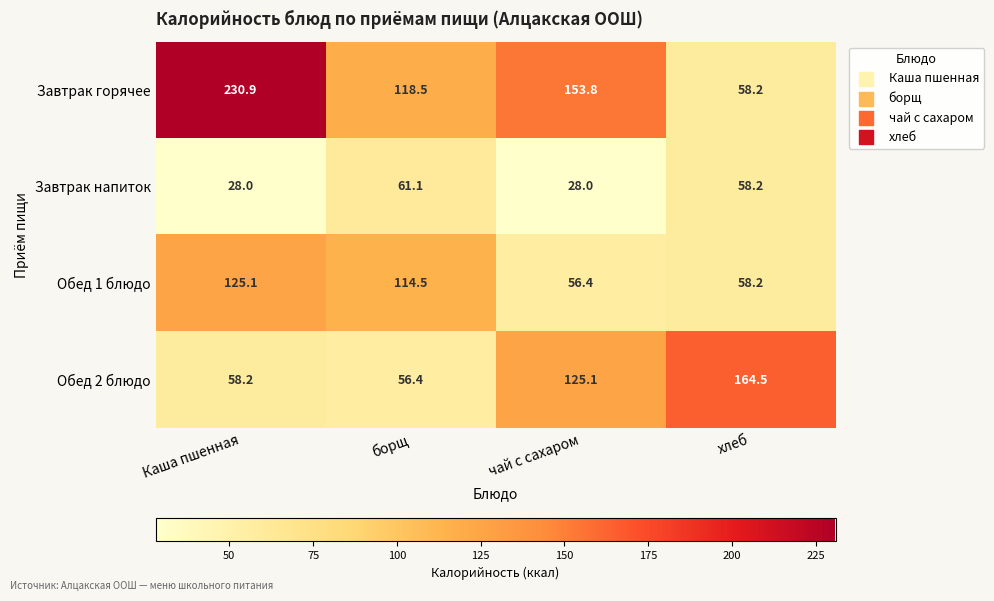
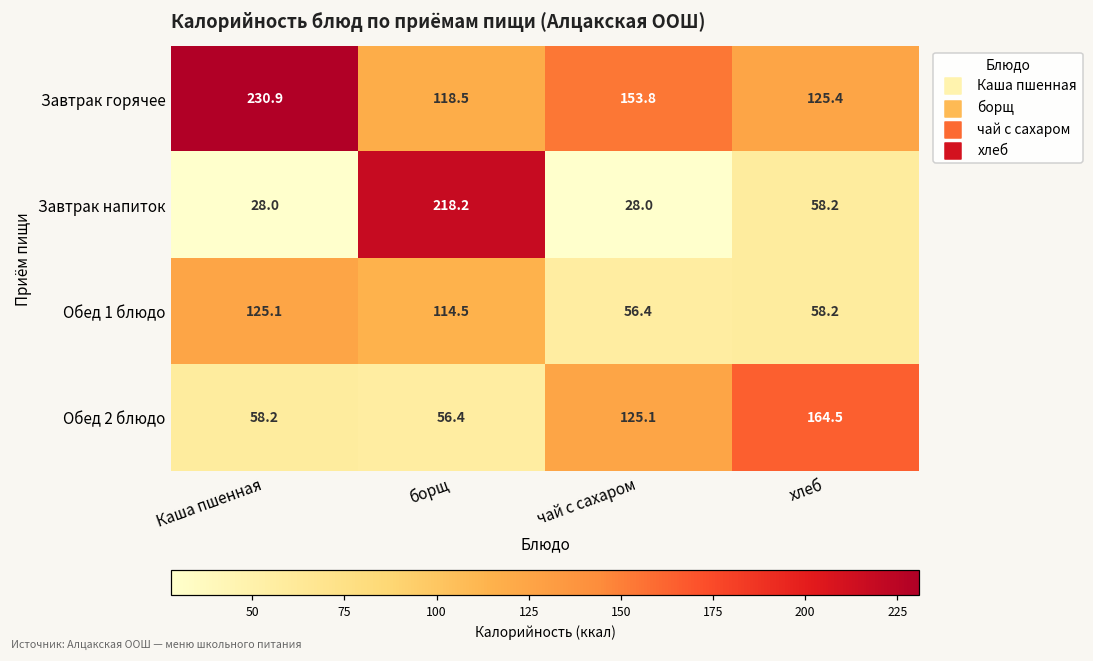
Завтрак горячее, хлеб: 58.2 -> 125.4
Завтрак напиток, борщ: 61.1 -> 218.2
